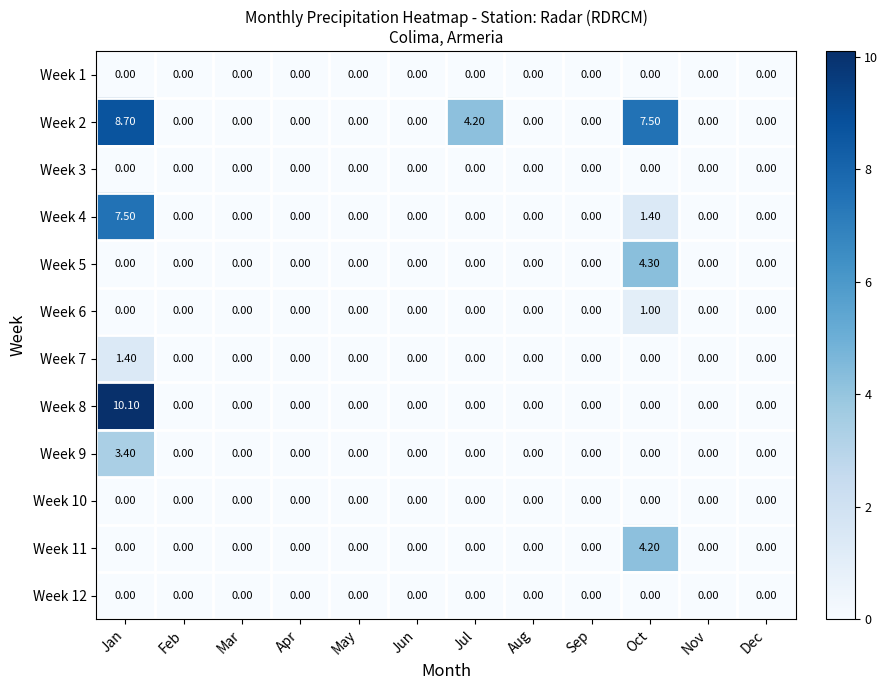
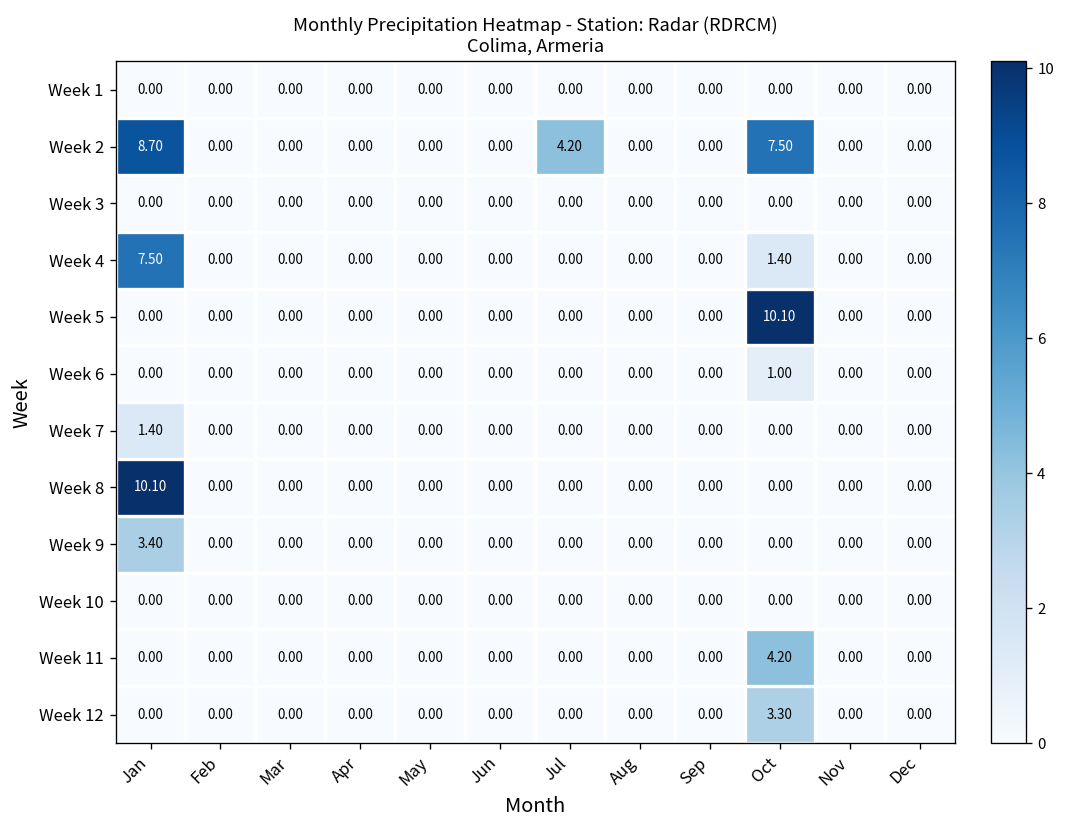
Week 5, Oct: 4.30 -> 10.10
Week 12, Oct: 0.00 -> 3.30
